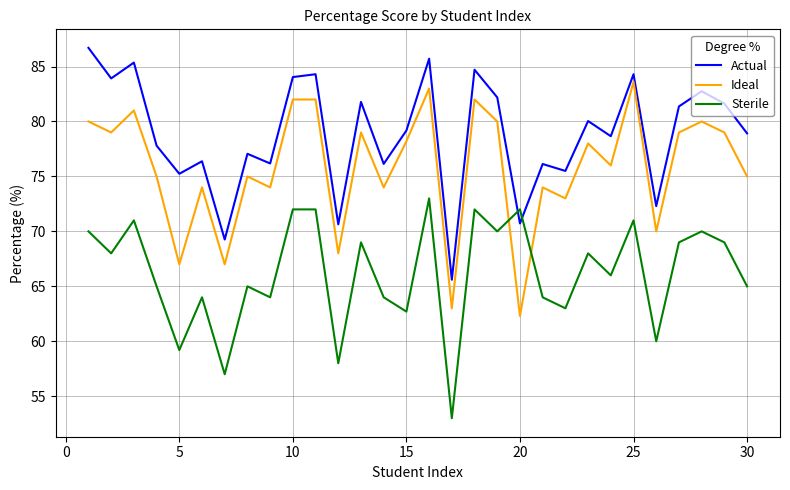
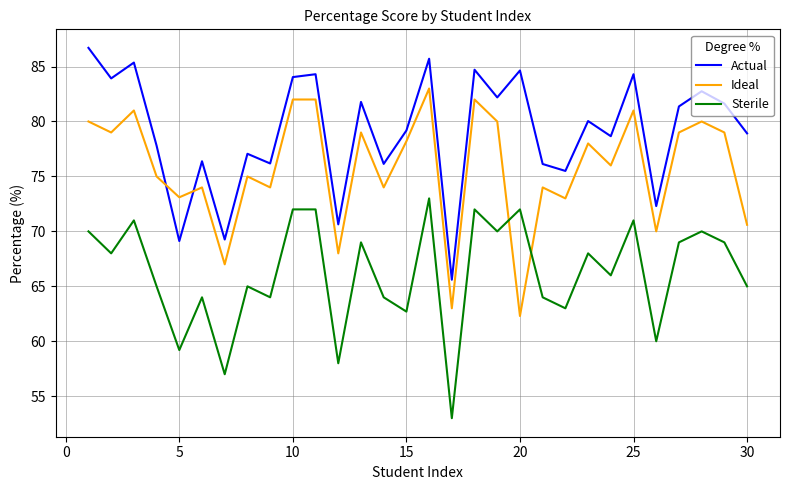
Actual, 5: 75.2 -> 69.1
Ideal, 5: 67.0 -> 73.1
Actual, 20: 70.7 -> 84.6
Ideal, 25: 83.6 -> 81.0
Ideal, 30: 75.0 -> 70.6
